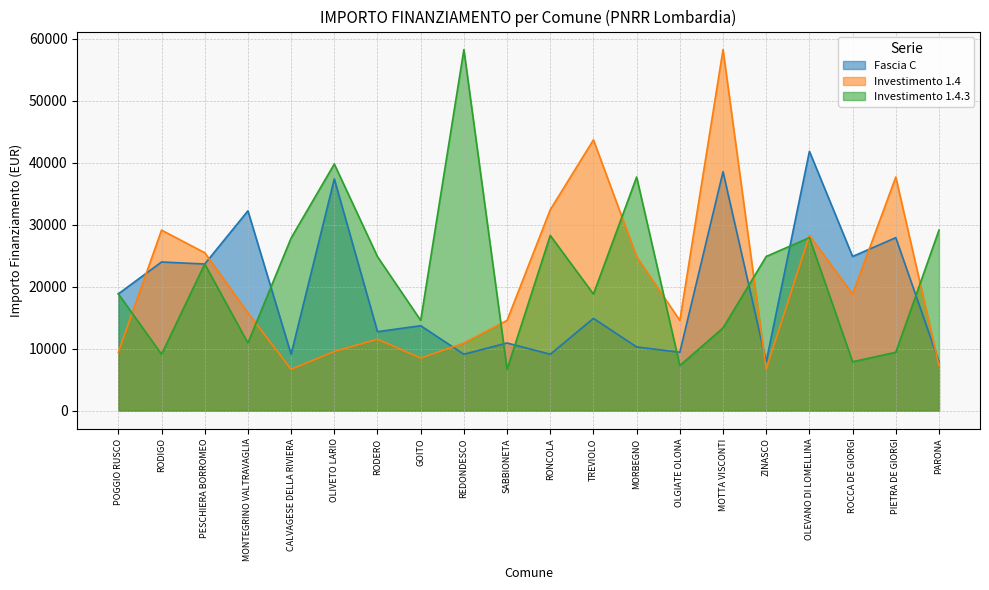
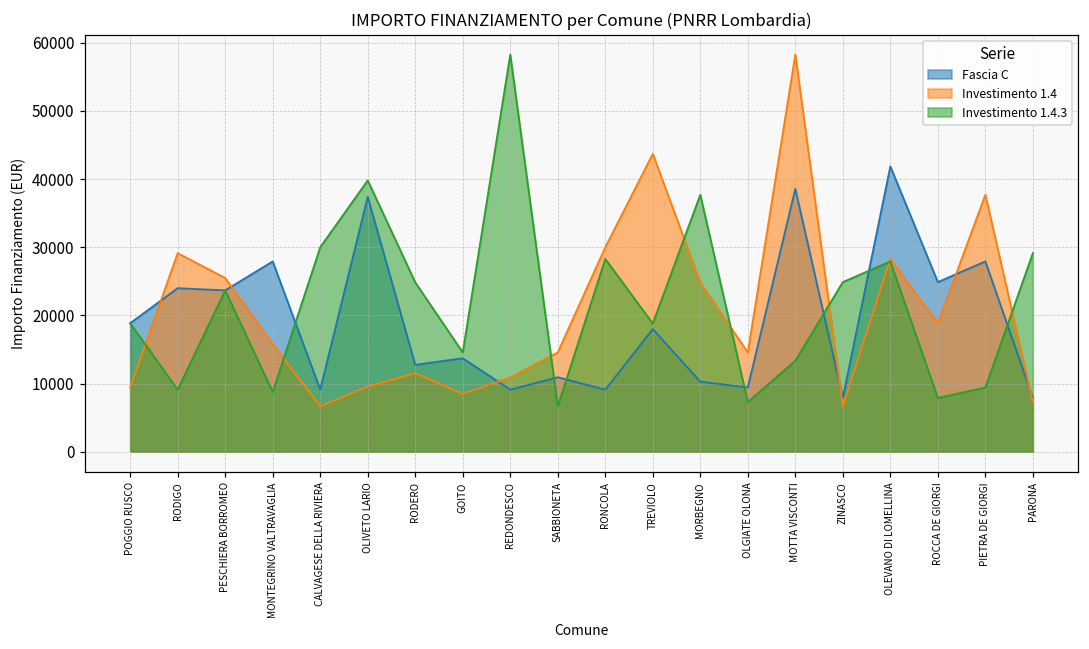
Fascia C, MONTEGRINO VALTRAVAGLIA: 32000 -> 28000
Investimento 1.4.3, MONTEGRINO VALTRAVAGLIA: 11000 -> 9000
Investimento 1.4.3, CALVAGESE DELLA RIVIERA: 28000 -> 30000
Investimento 1.4, RONCOLA: 32000 -> 30000
Fascia C, TREVIOLO: 15000 -> 18000
